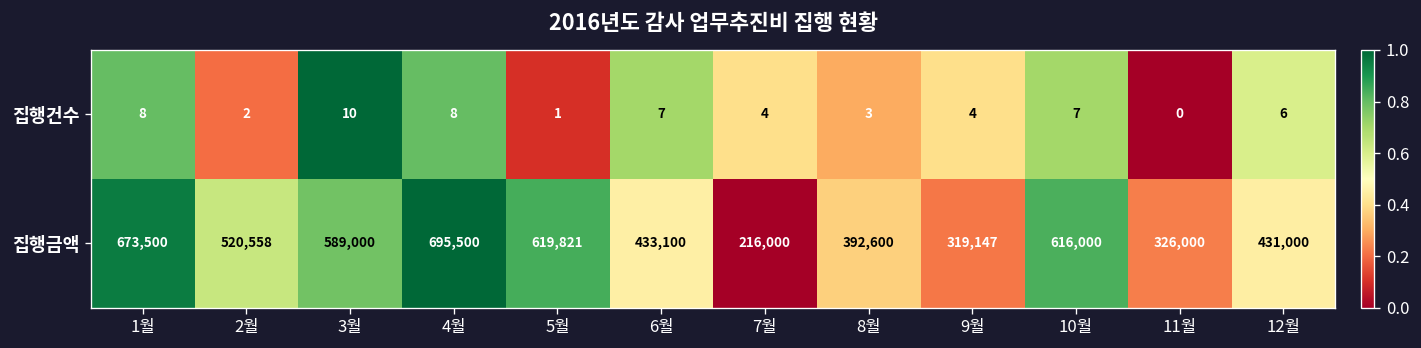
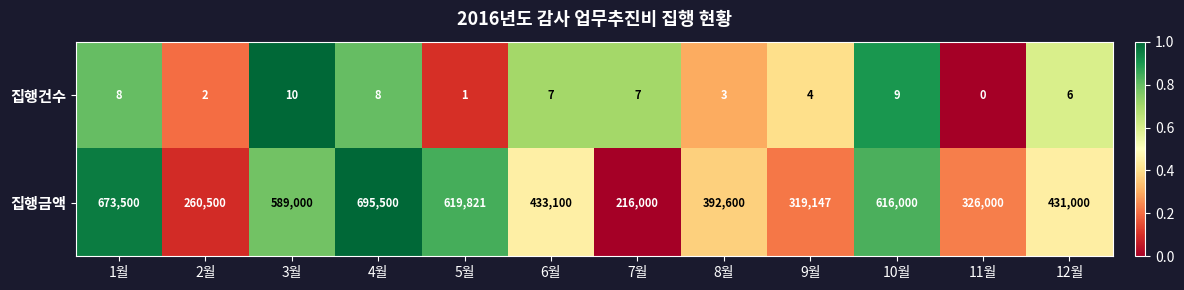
집행건수, 7월: 4 -> 7
집행건수, 10월: 7 -> 9
집행금액, 2월: 520,558 -> 260,500
